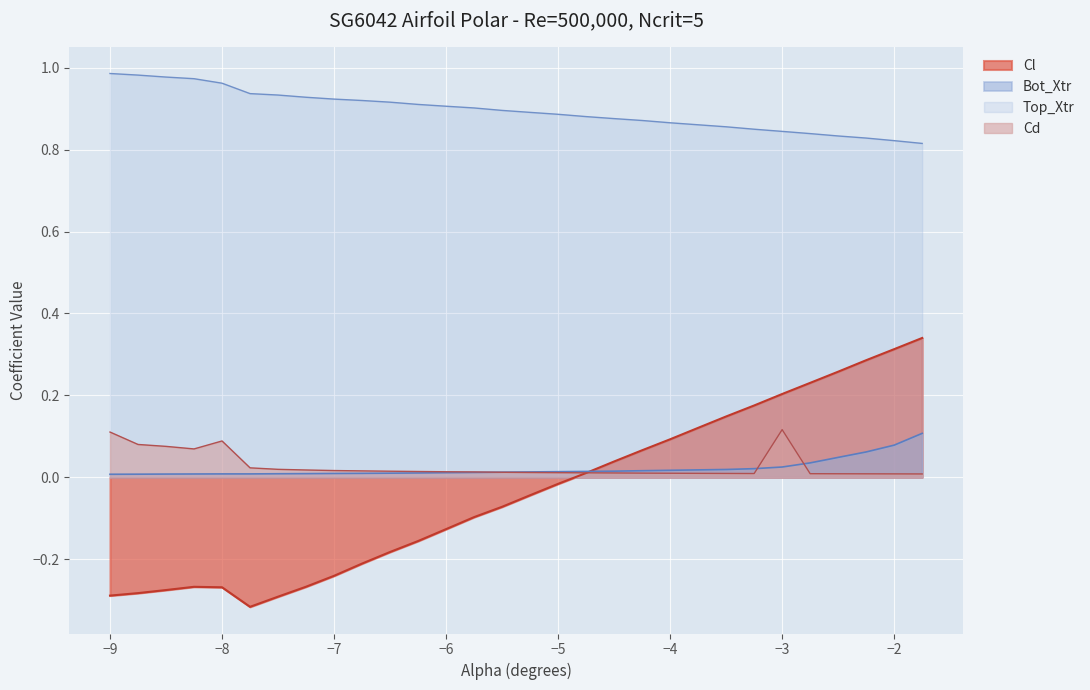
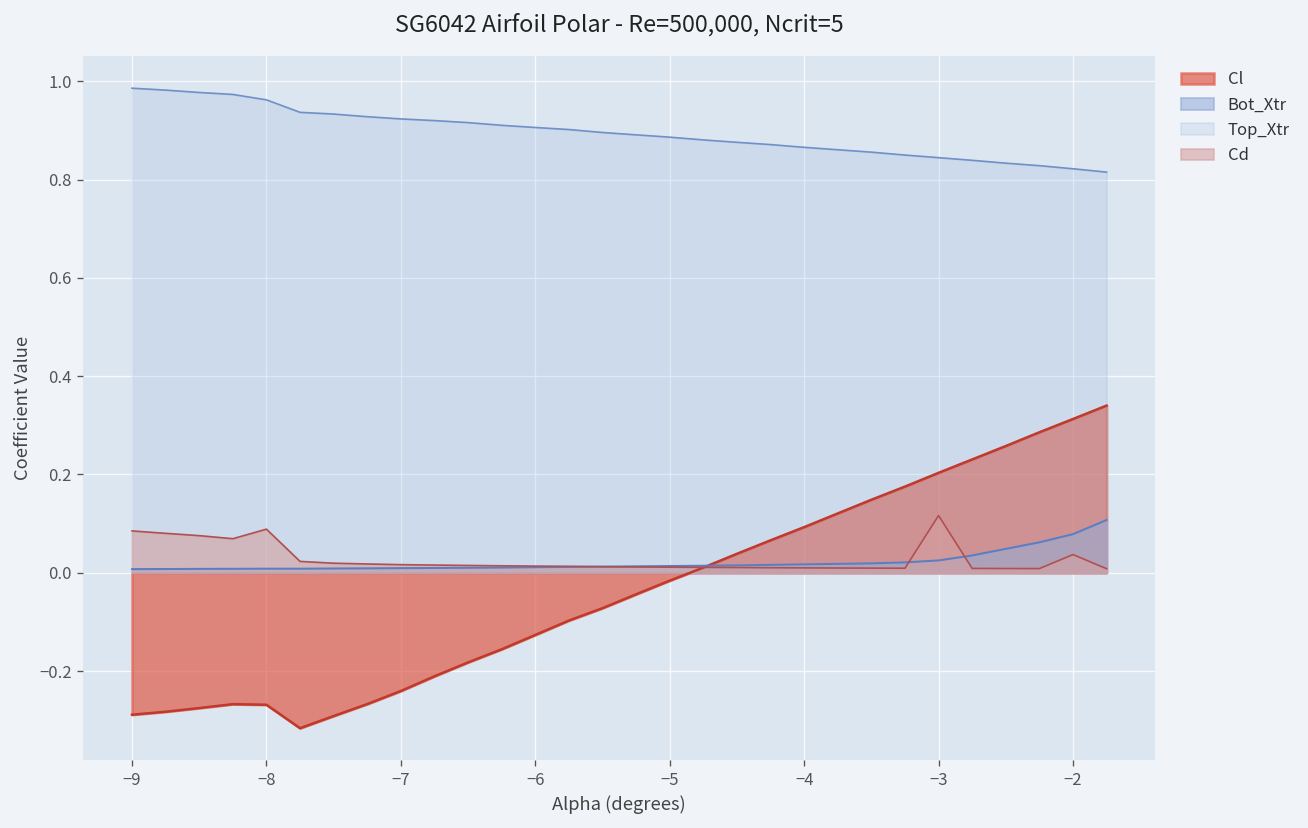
Cd, −9: 0.11 -> 0.09
Cd, −2: 0.01 -> 0.04
